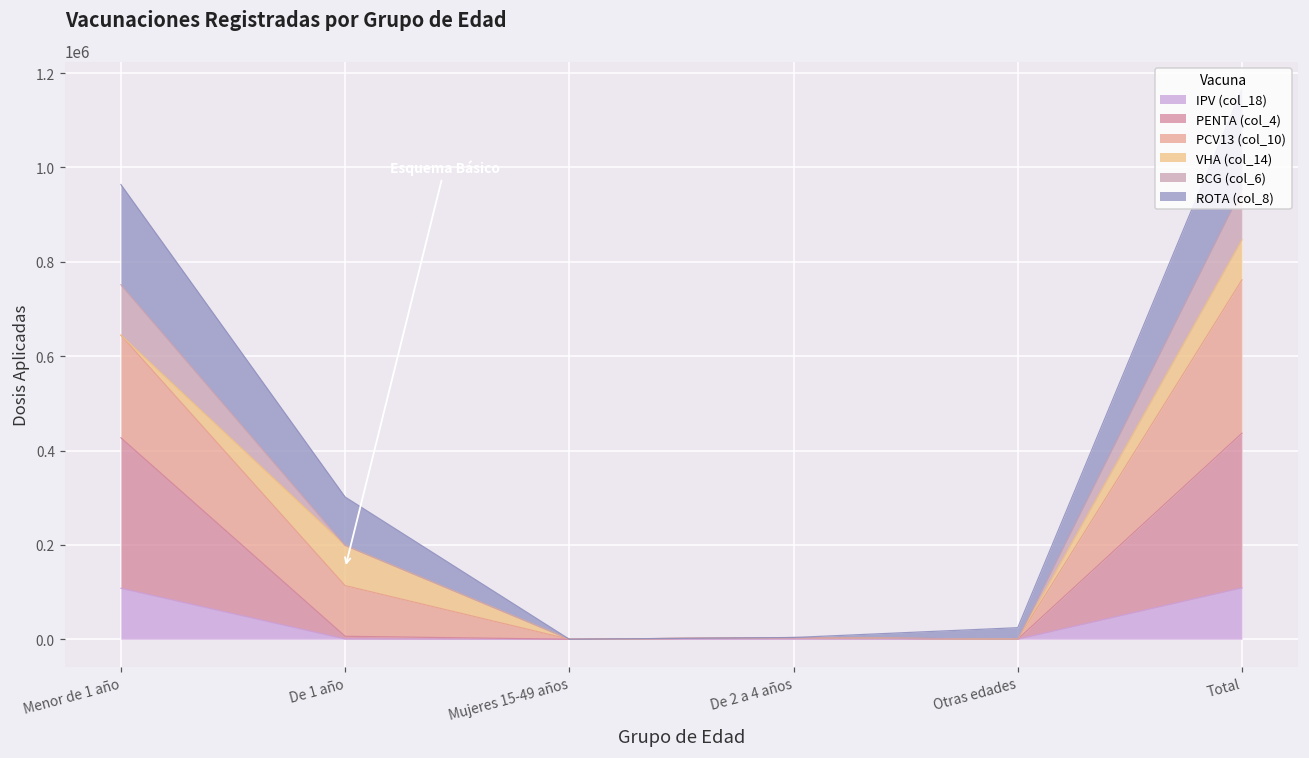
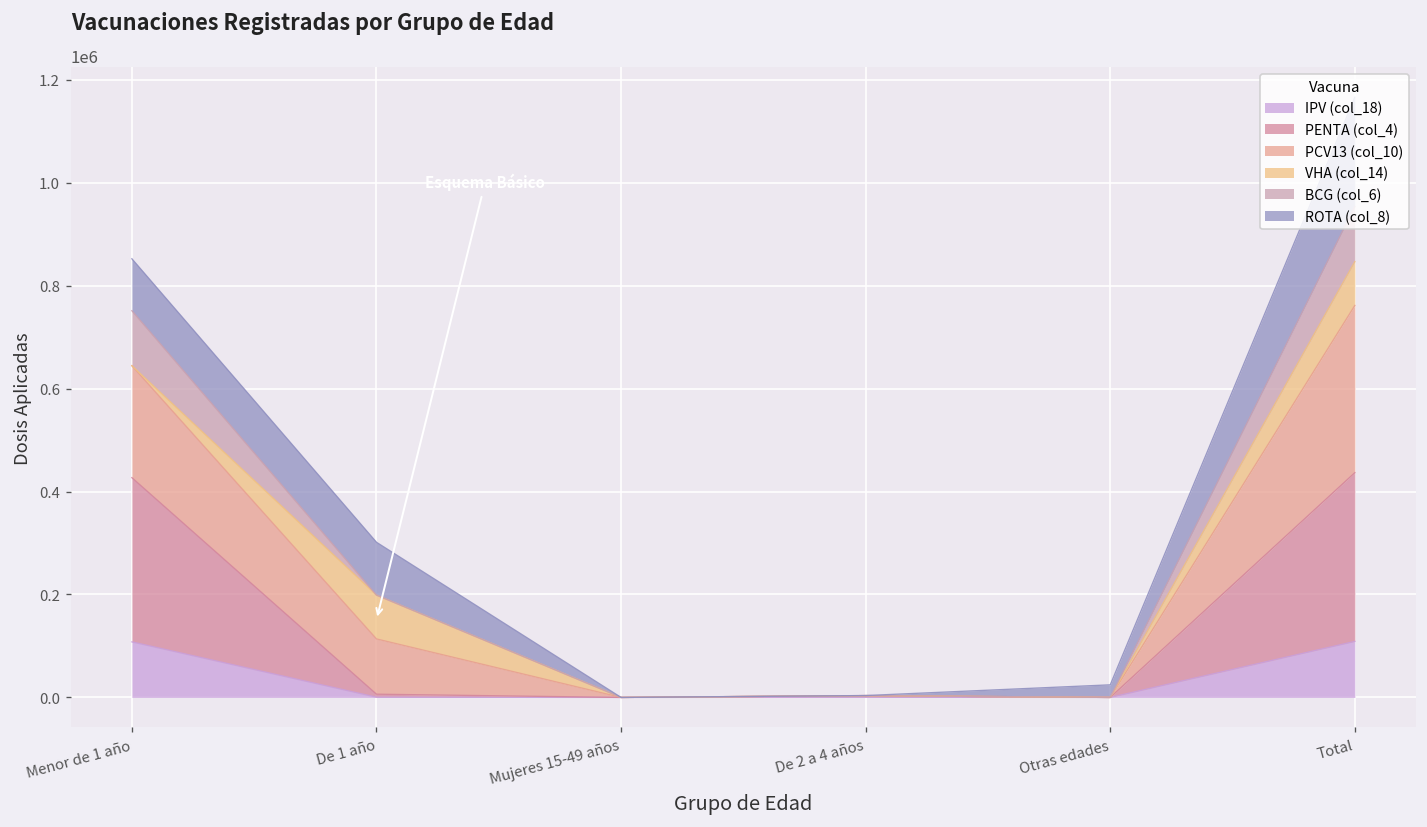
ROTA (col_8), Menor de 1 año: 210000 -> 100000
